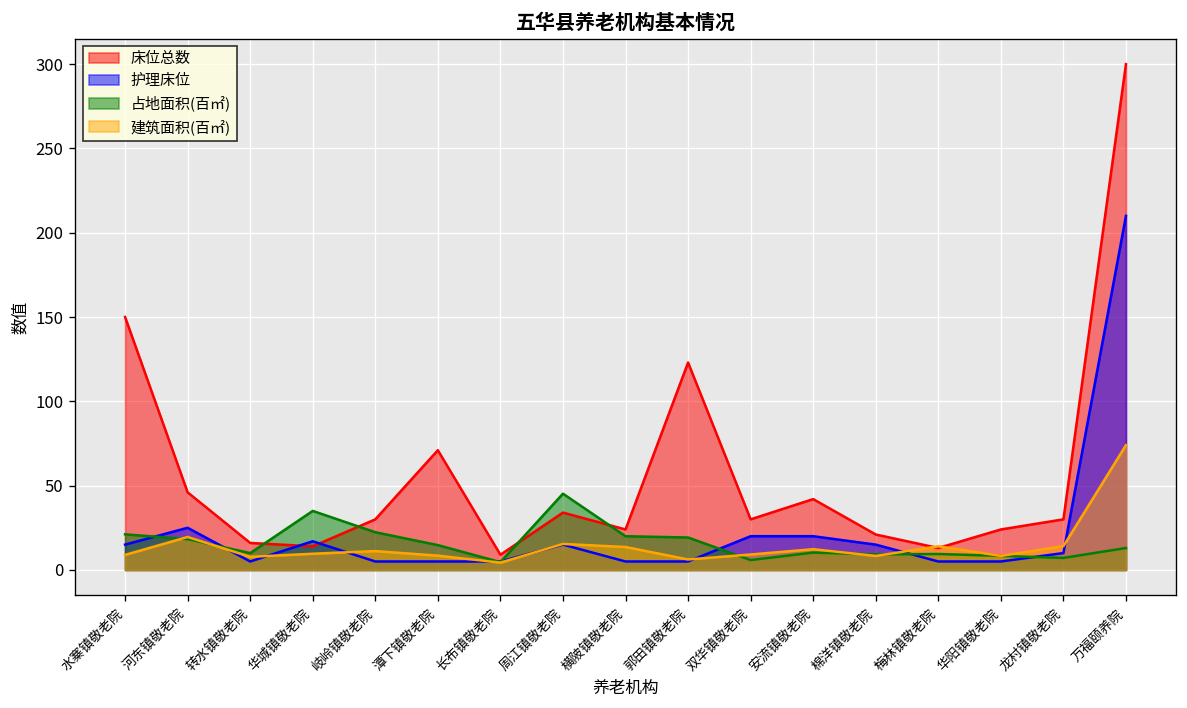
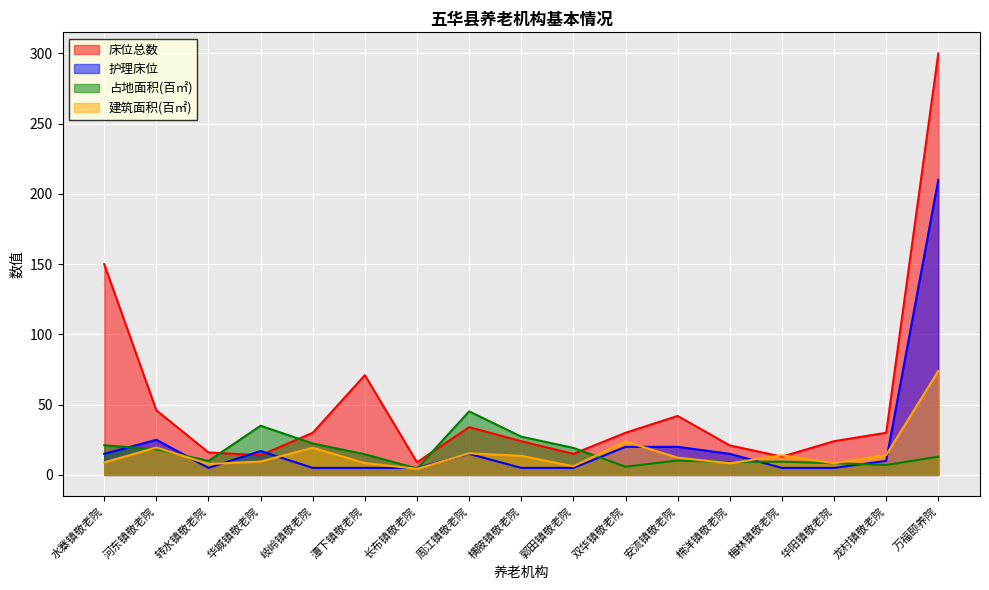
建筑面积(百㎡), 岐岭镇敬老院: 11 -> 19
占地面积(百㎡), 横陂镇敬老院: 20 -> 27
床位总数, 郭田镇敬老院: 123 -> 15
建筑面积(百㎡), 双华镇敬老院: 9 -> 24
